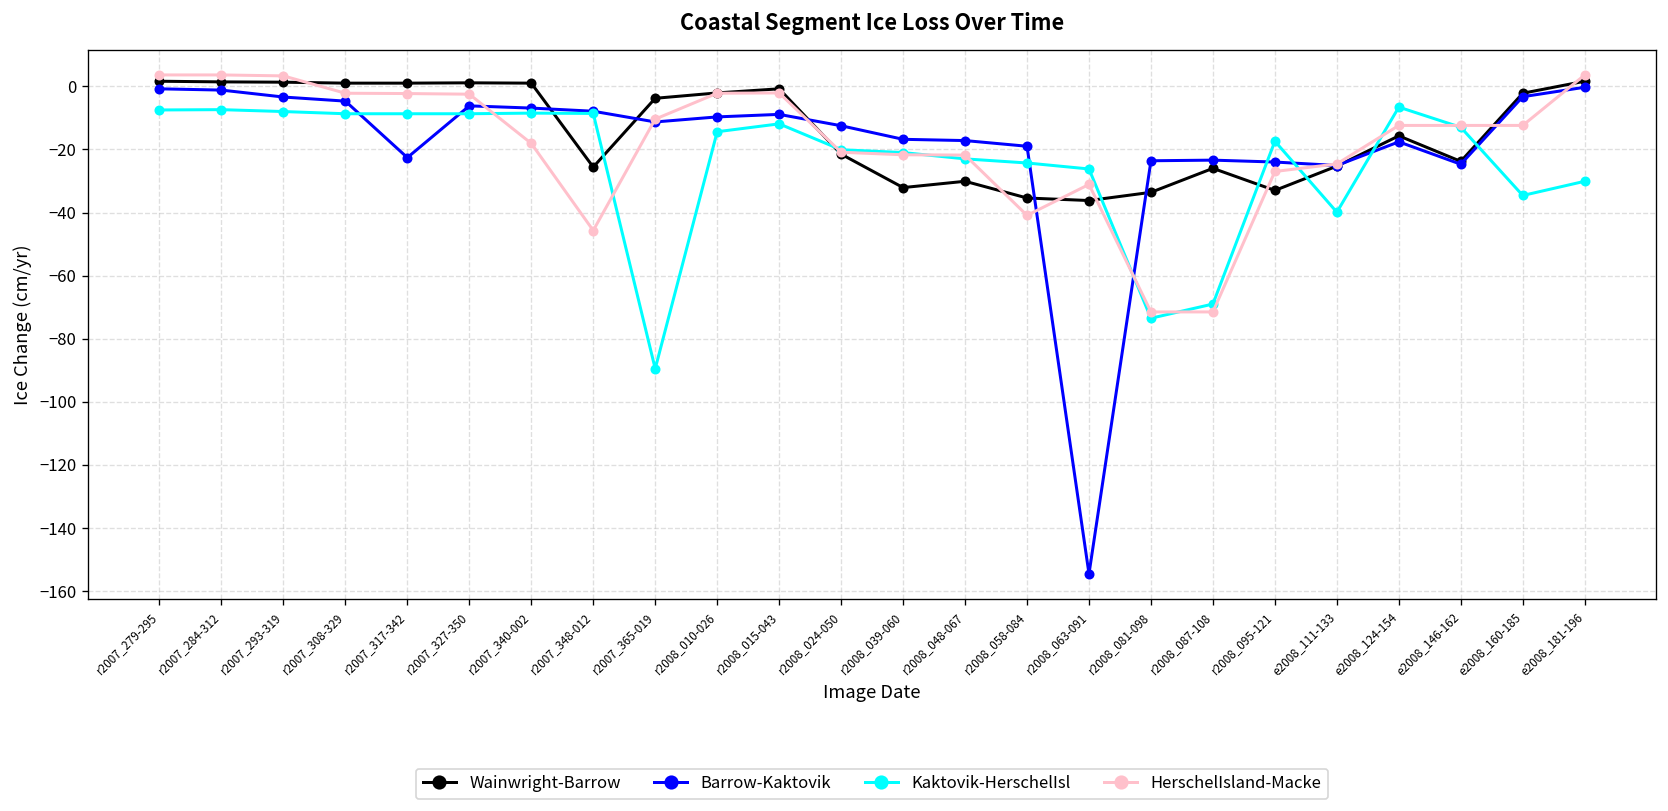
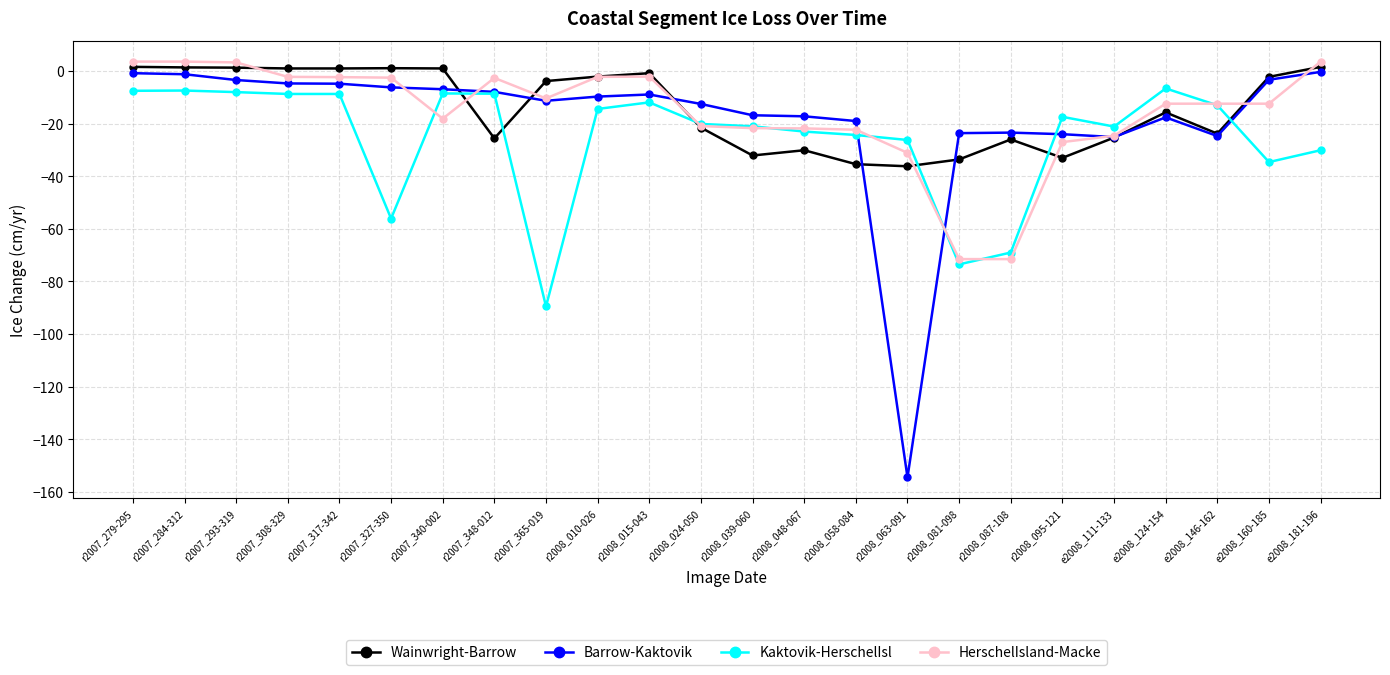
Barrow-Kaktovik, r2007_317-342: -23 -> -5
Kaktovik-HerschelIsl, r2007_327-350: -9 -> -56
HerschelIsland-Macke, r2007_348-012: -46 -> -3
HerschelIsland-Macke, r2008_058-084: -41 -> -22
Kaktovik-HerschelIsl, e2008_111-133: -40 -> -21
